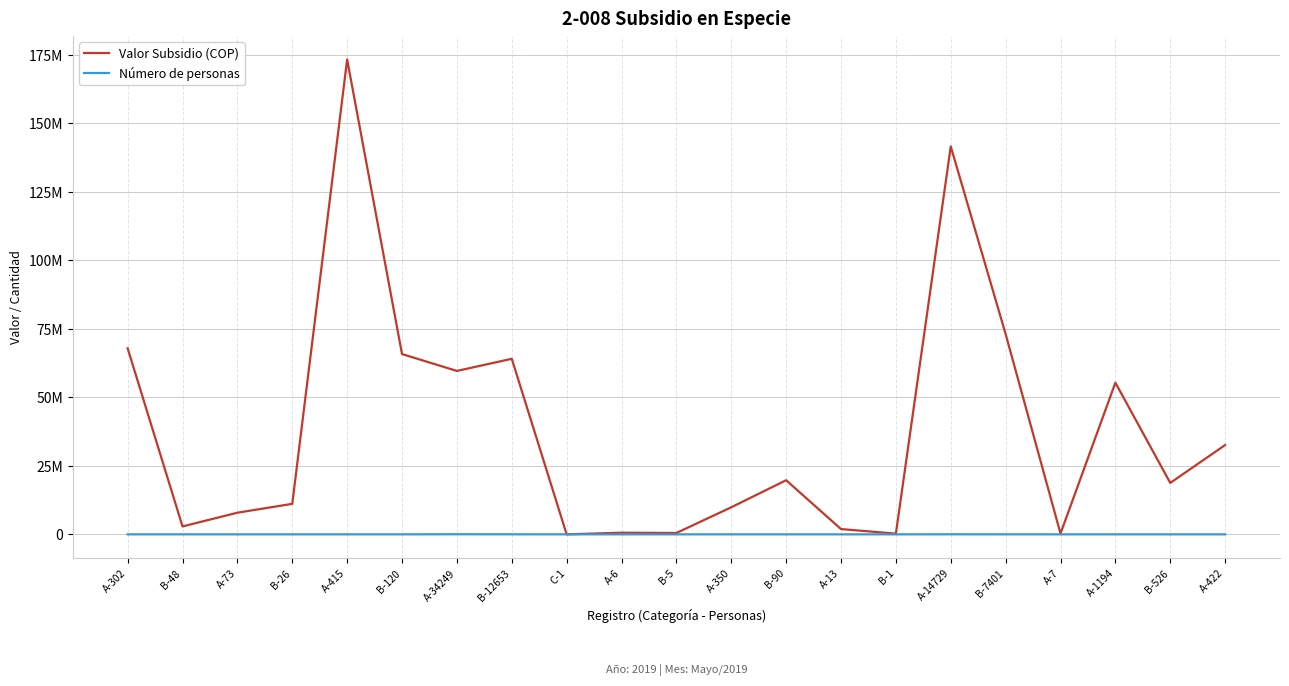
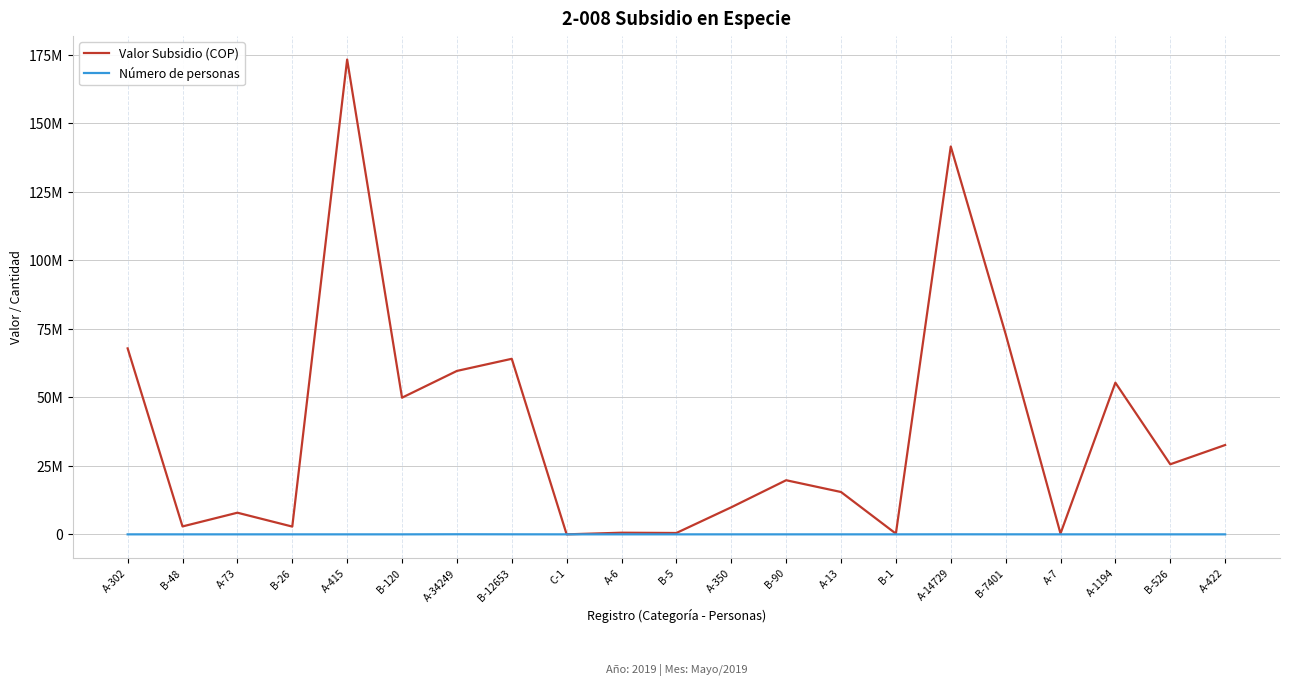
Valor Subsidio (COP), B-26: 11000000 -> 3000000
Valor Subsidio (COP), B-120: 66000000 -> 50000000
Valor Subsidio (COP), A-13: 2000000 -> 15000000
Valor Subsidio (COP), B-526: 19000000 -> 26000000
